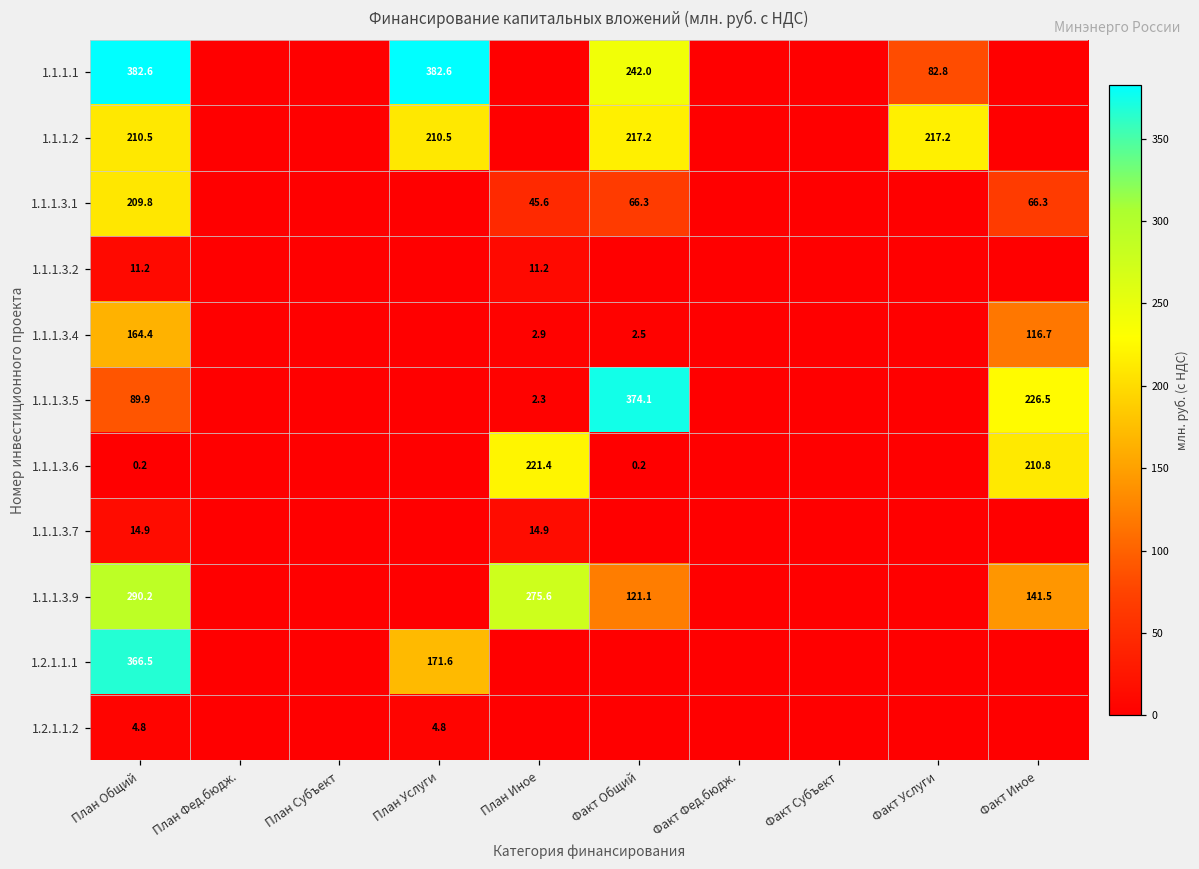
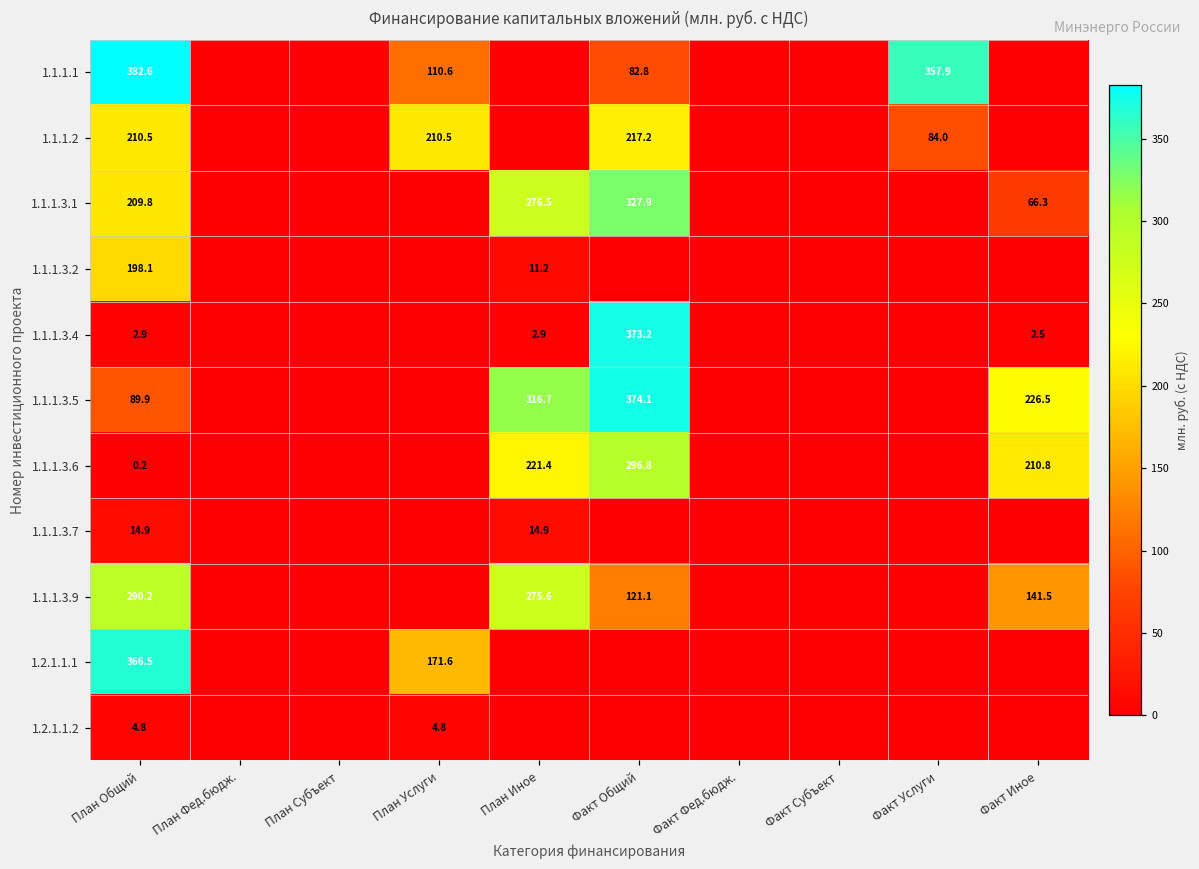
1.1.1.1, План Услуги: 382.6 -> 110.6
1.1.1.1, Факт Общий: 242.0 -> 82.8
1.1.1.1, Факт Услуги: 82.8 -> 357.9
1.1.1.2, Факт Услуги: 217.2 -> 84.0
1.1.1.3.1, План Иное: 45.6 -> 276.5
1.1.1.3.1, Факт Общий: 66.3 -> 327.9
1.1.1.3.2, План Общий: 11.2 -> 198.1
1.1.1.3.4, План Общий: 164.4 -> 2.9
1.1.1.3.4, Факт Общий: 2.5 -> 373.2
1.1.1.3.4, Факт Иное: 116.7 -> 2.5
1.1.1.3.5, План Иное: 2.3 -> 316.7
1.1.1.3.6, Факт Общий: 0.2 -> 296.8
